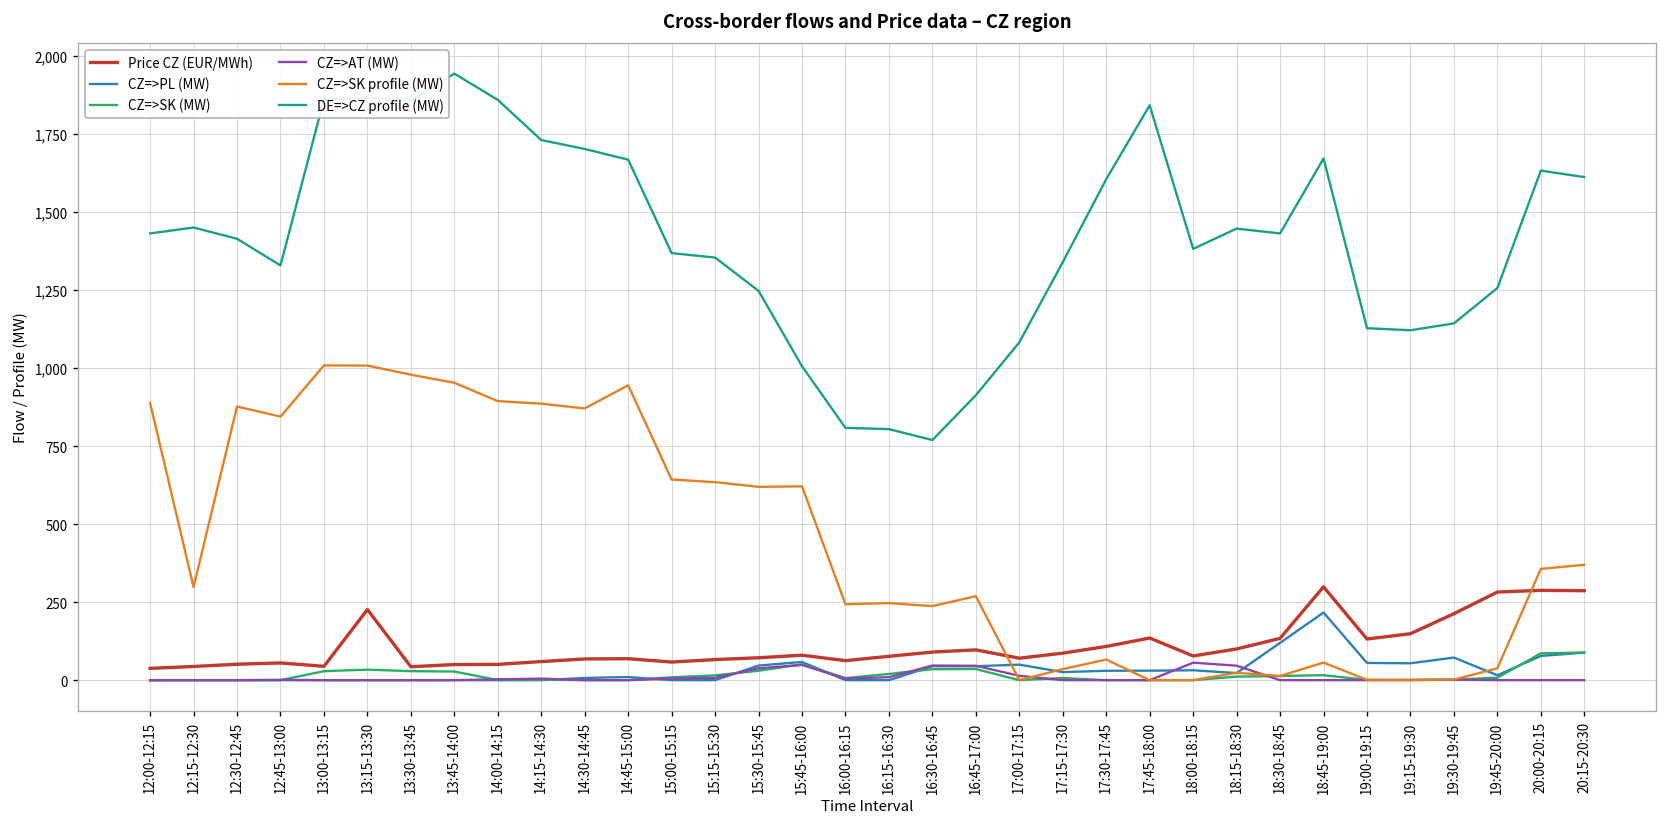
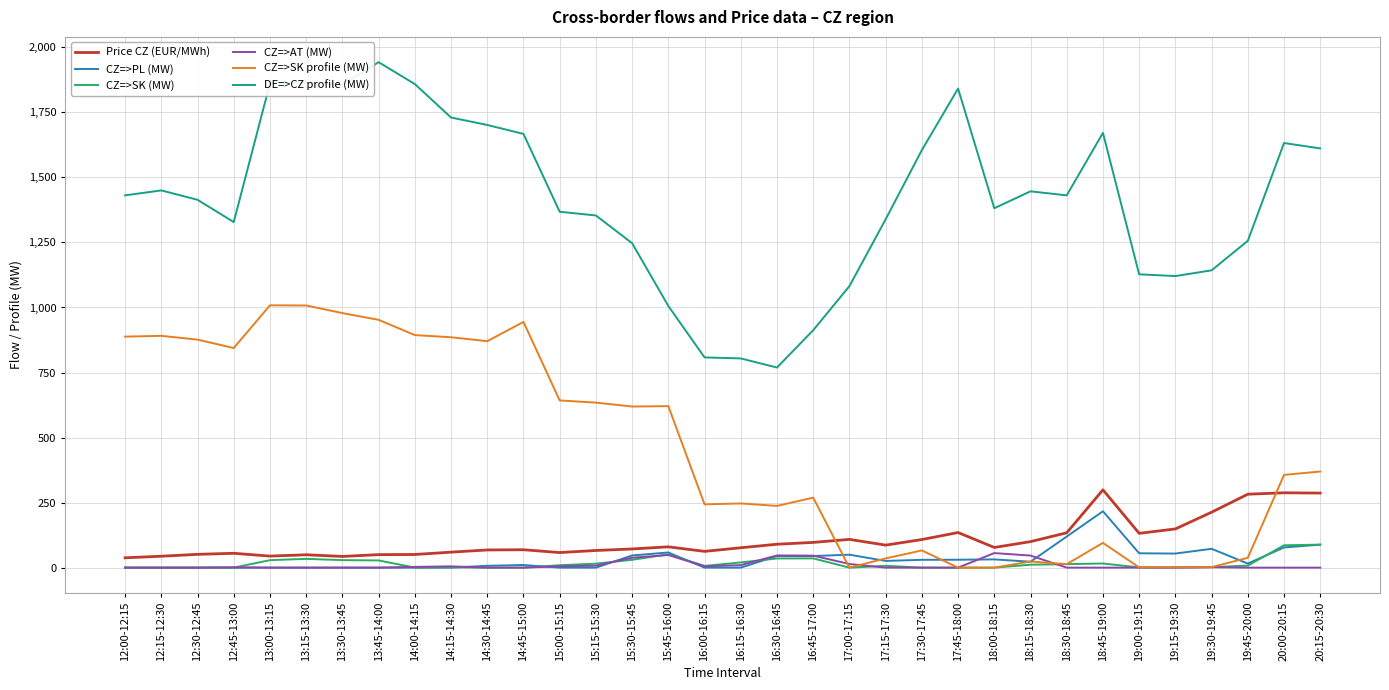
CZ=>SK profile (MW), 12:15-12:30: 300 -> 890
Price CZ (EUR/MWh), 13:15-13:30: 230 -> 50
Price CZ (EUR/MWh), 17:00-17:15: 70 -> 110
CZ=>SK profile (MW), 18:45-19:00: 60 -> 100
